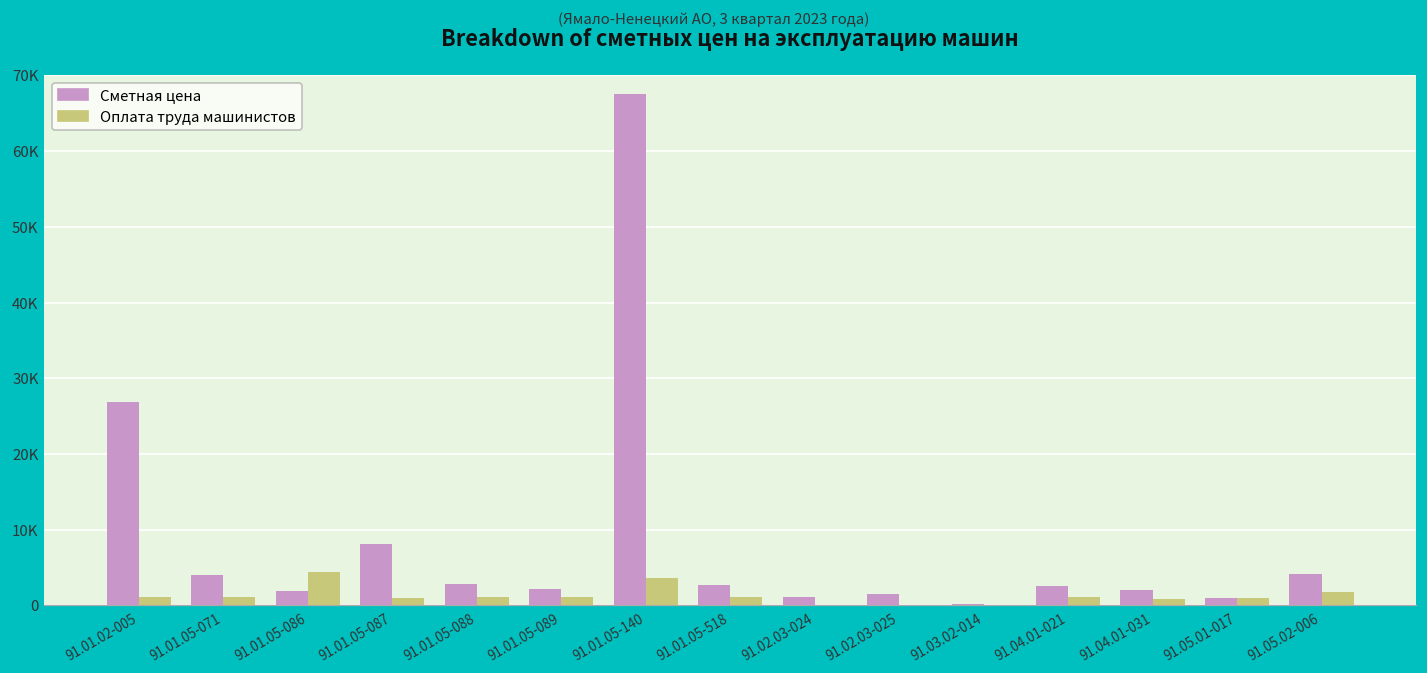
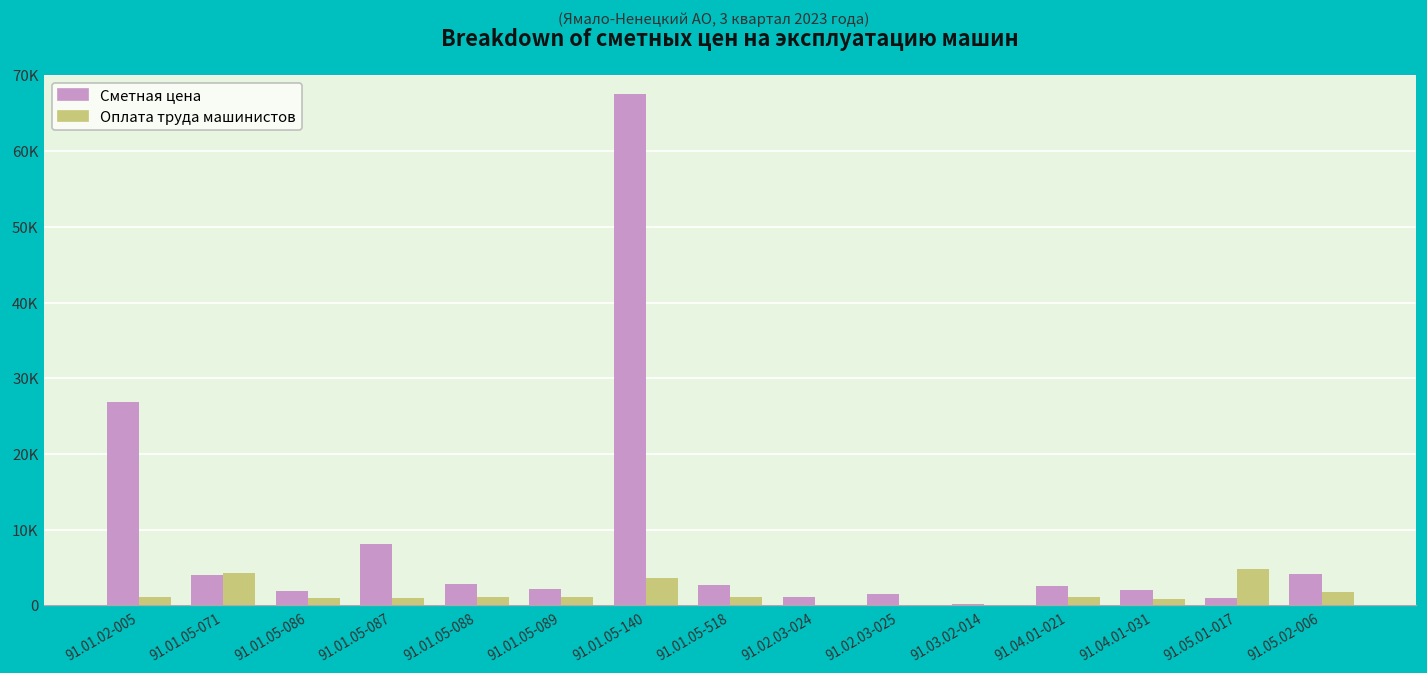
Оплата труда машинистов, 91.01.05-071: 1000 -> 4000
Оплата труда машинистов, 91.01.05-086: 4000 -> 1000
Оплата труда машинистов, 91.05.01-017: 1000 -> 5000
